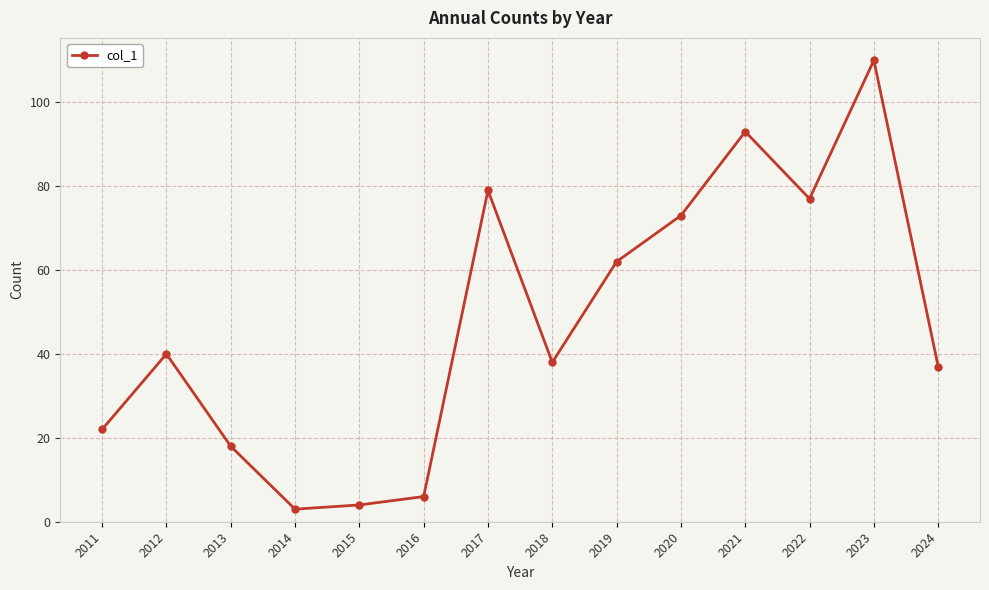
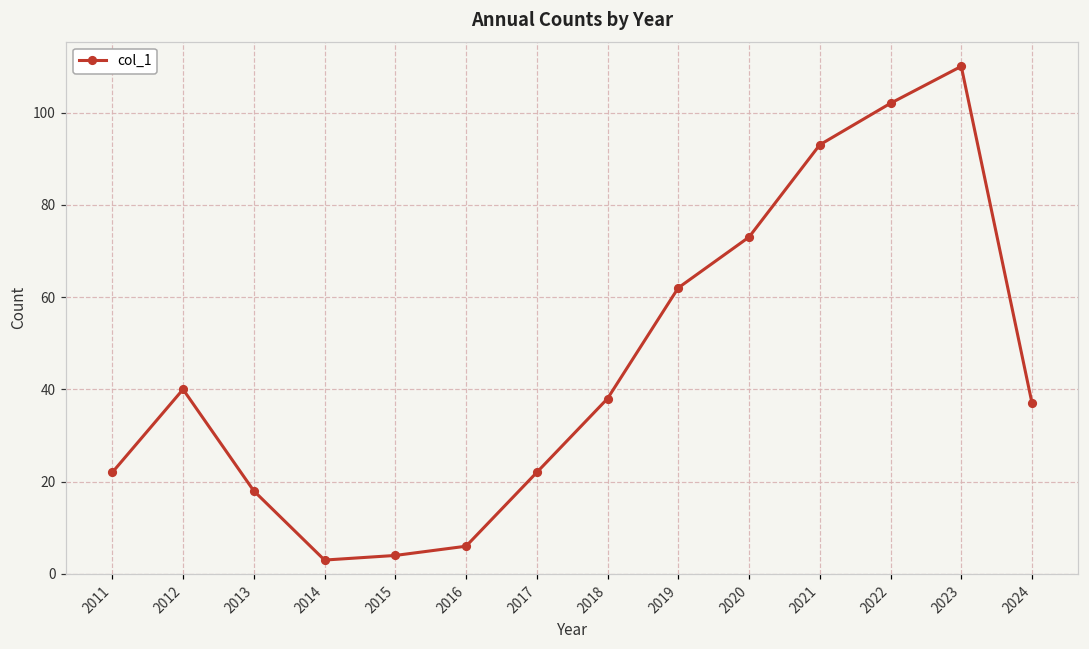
2017: 79 -> 22
2022: 77 -> 102
